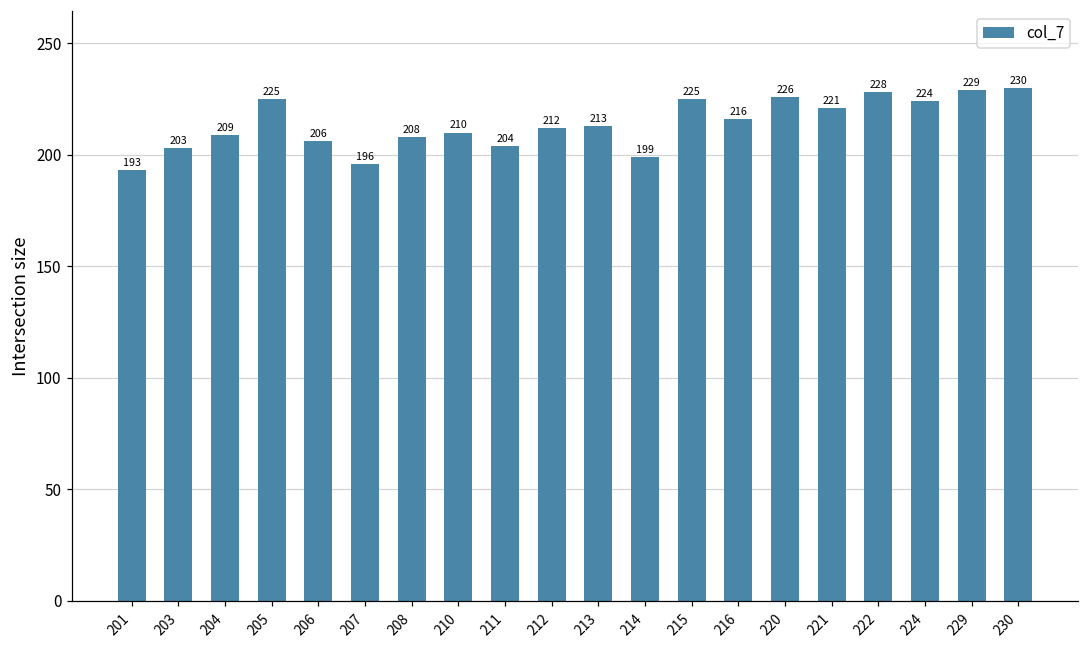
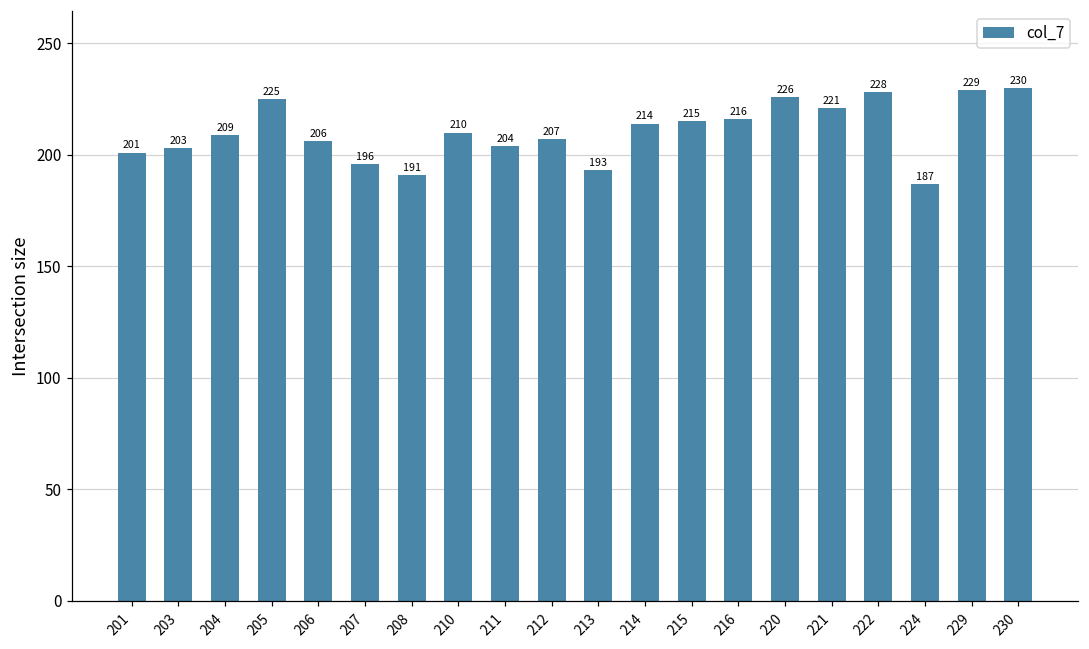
201: 193 -> 201
208: 208 -> 191
212: 212 -> 207
213: 213 -> 193
214: 199 -> 214
215: 225 -> 215
224: 224 -> 187
